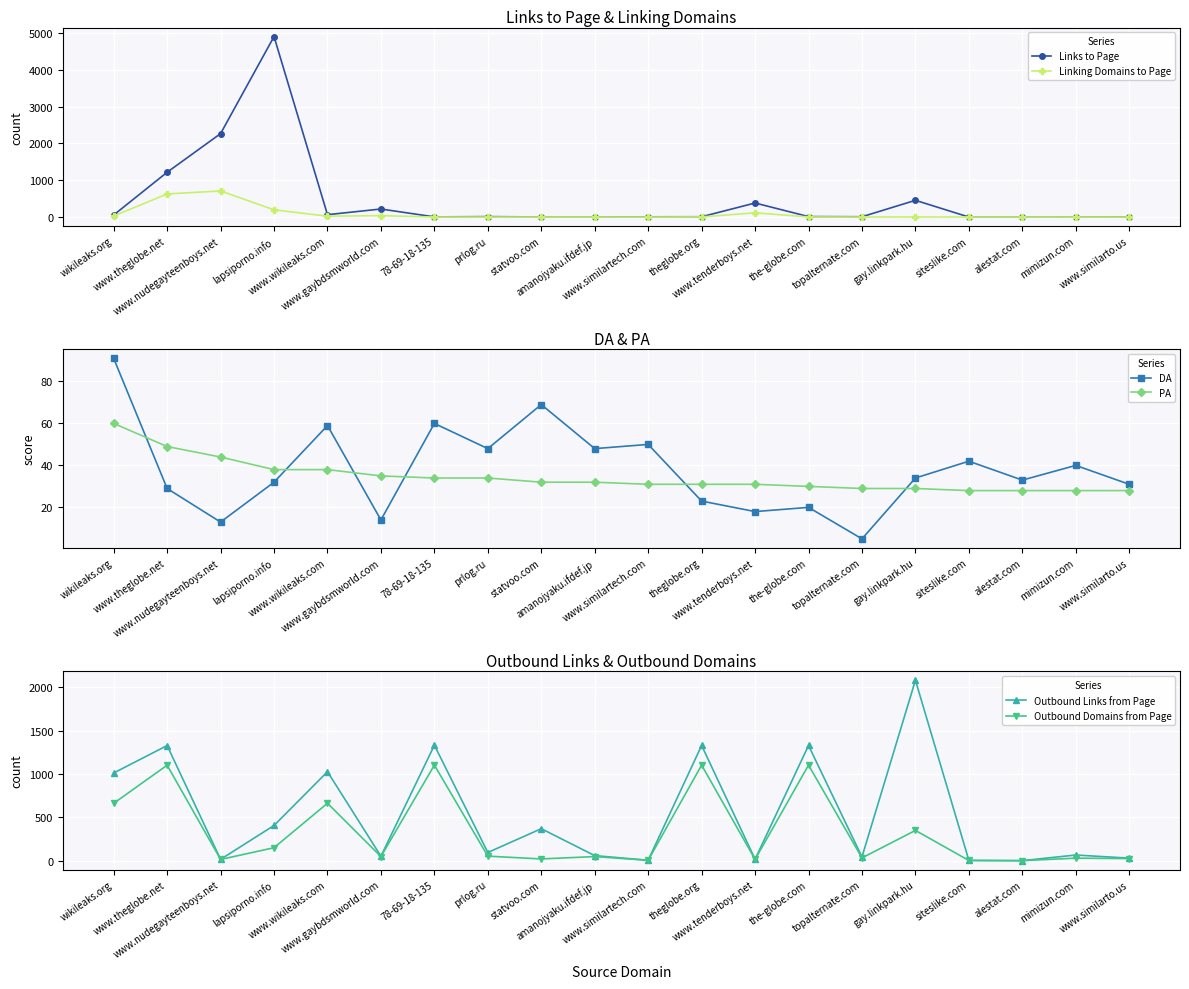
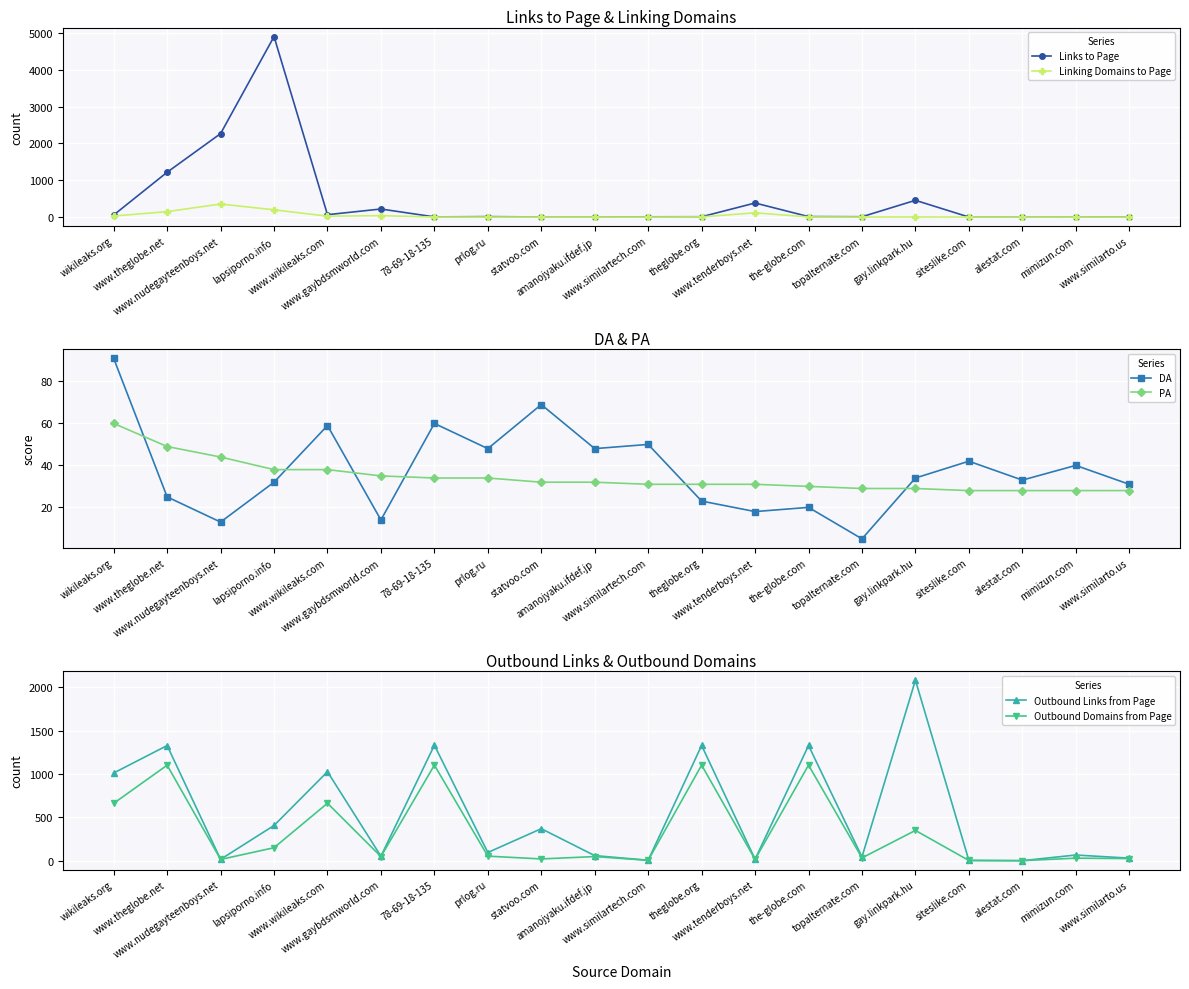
Links to Page & Linking Domains, Linking Domains to Page, www.theglobe.net: 600 -> 100
Links to Page & Linking Domains, Linking Domains to Page, www.nudegayteenboys.net: 700 -> 400
DA & PA, DA, www.theglobe.net: 29 -> 25
